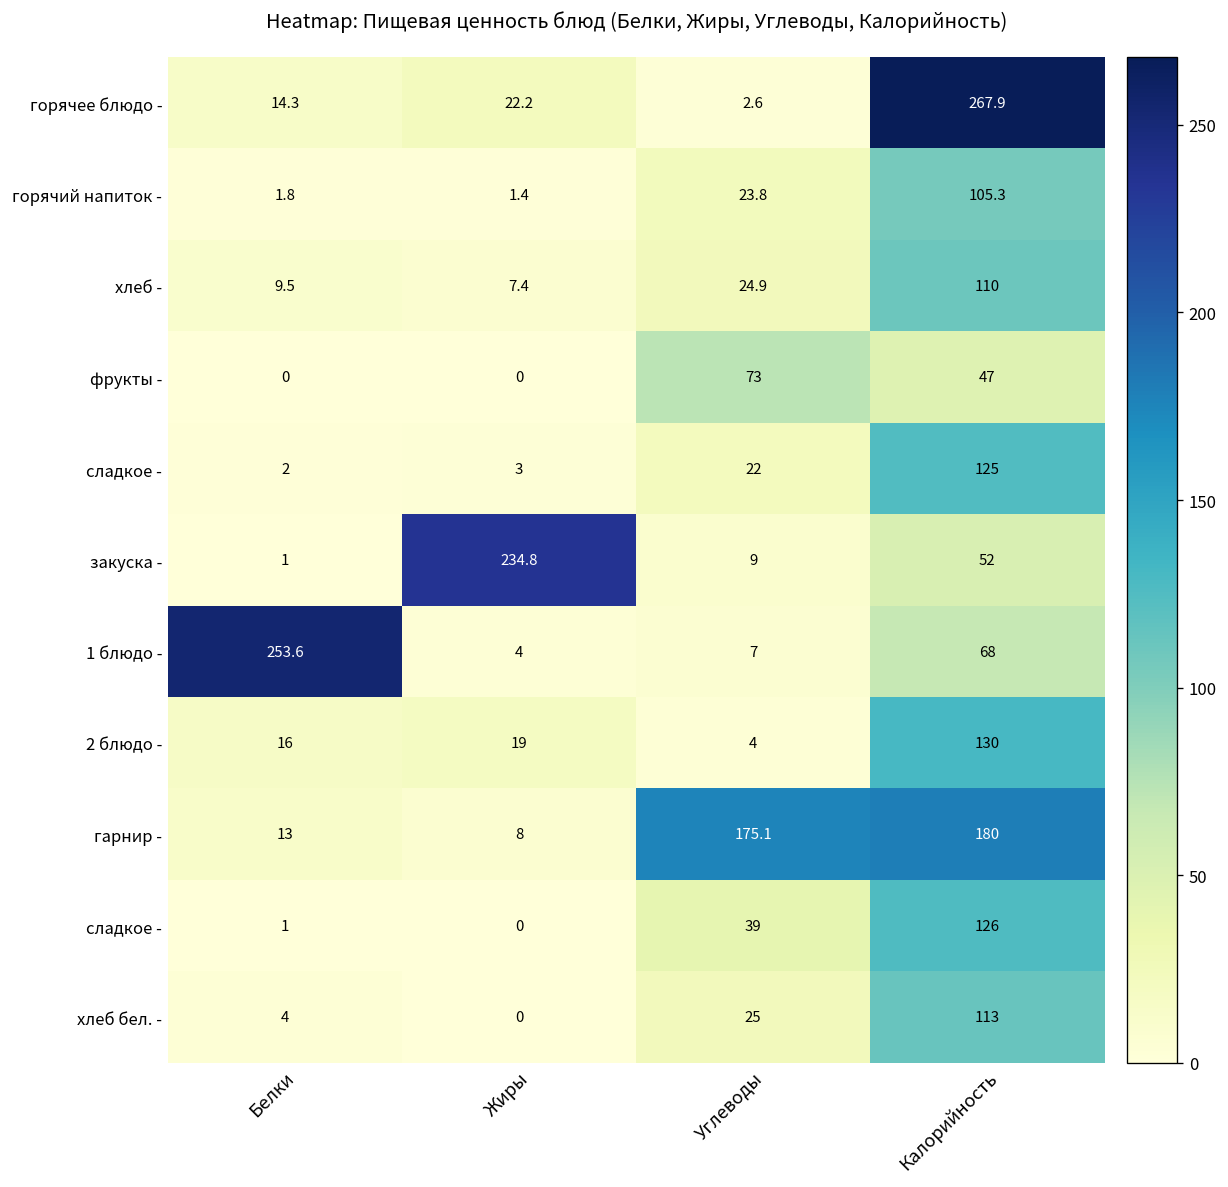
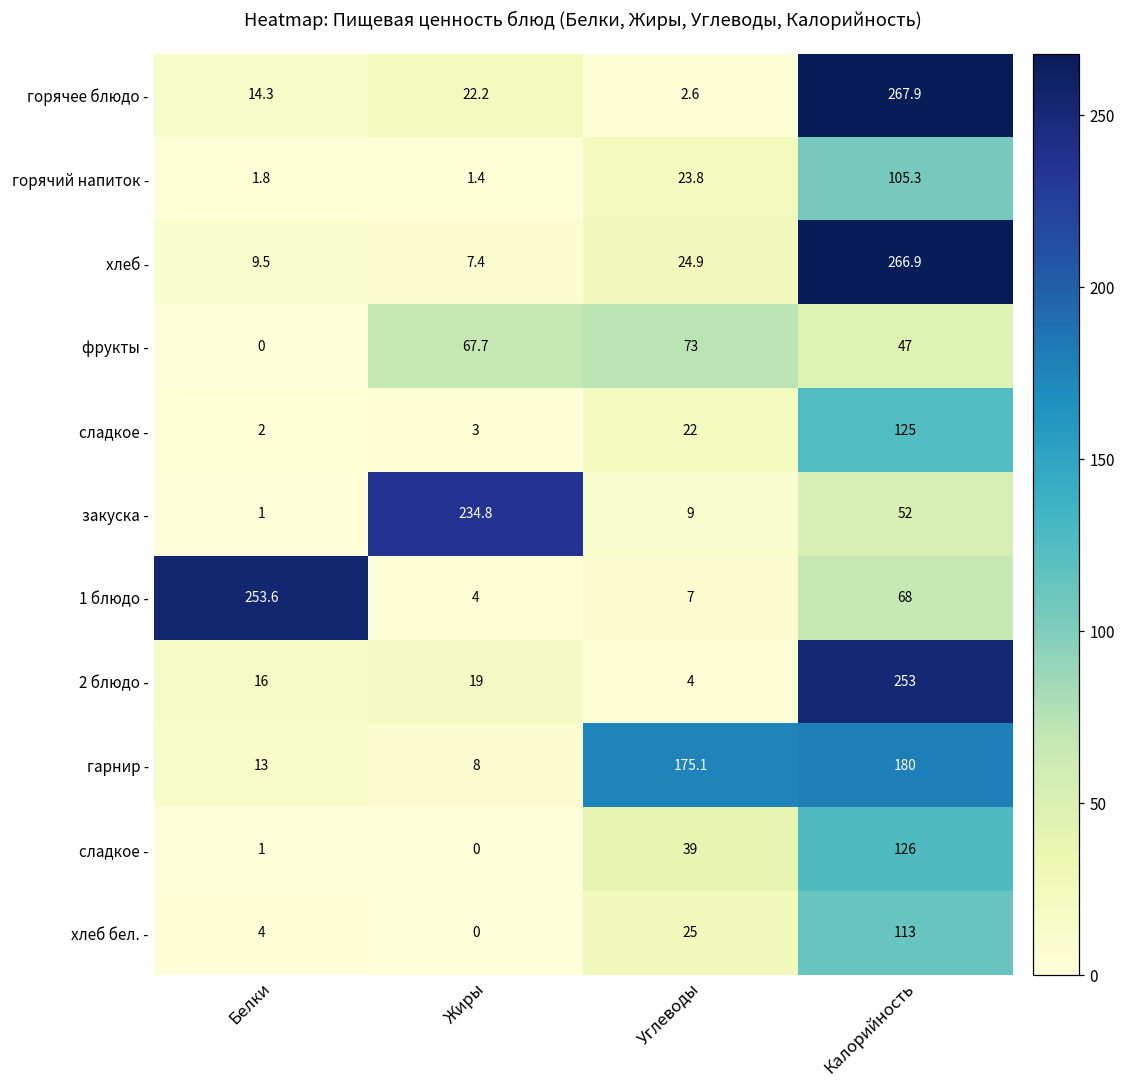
хлеб -, Калорийность: 110 -> 266.9
фрукты -, Жиры: 0 -> 67.7
2 блюдо -, Калорийность: 130 -> 253
